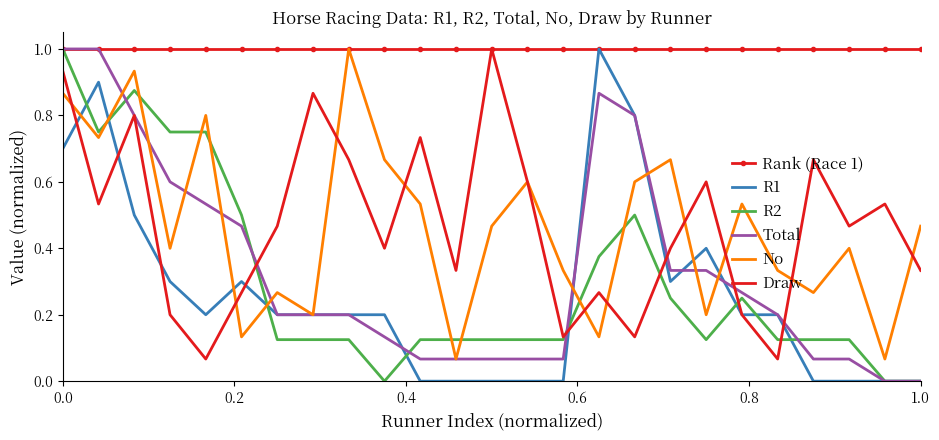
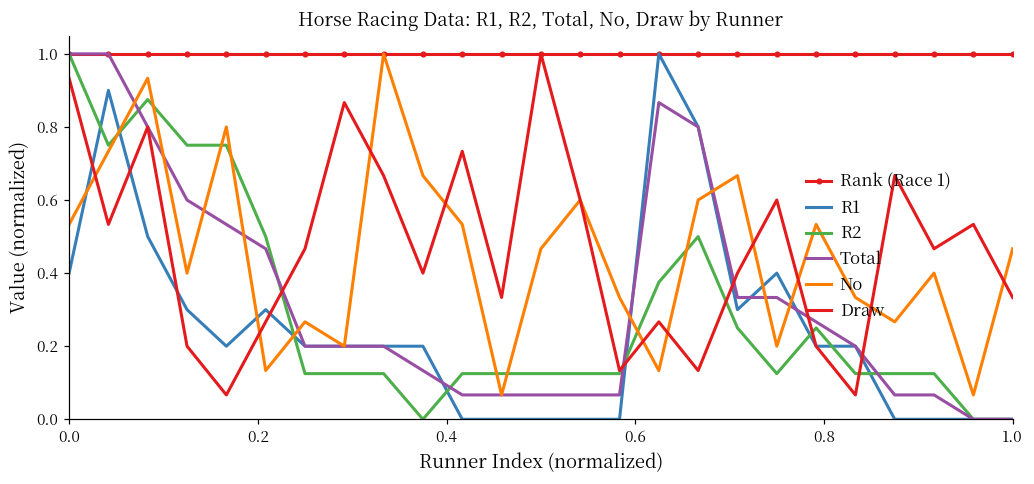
R1, 0.0: 0.70 -> 0.40
No, 0.0: 0.87 -> 0.53
